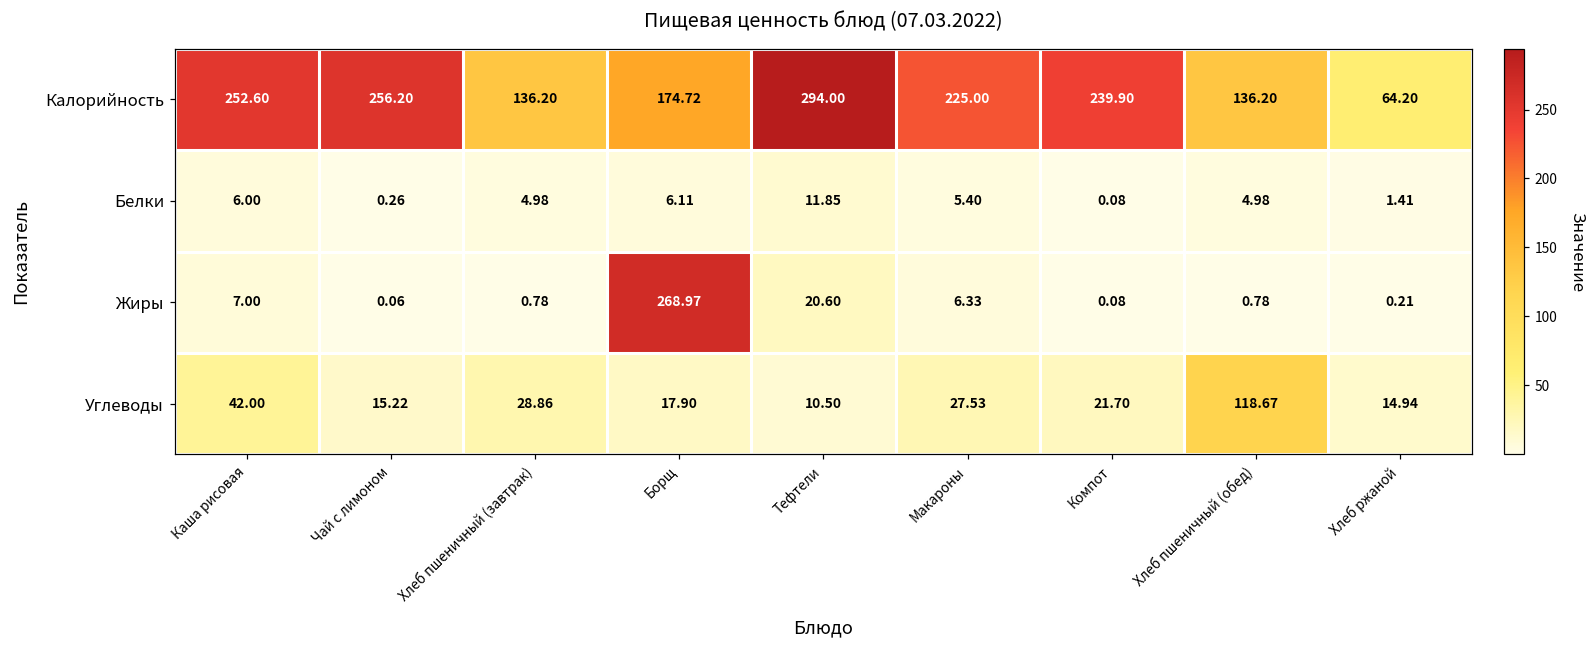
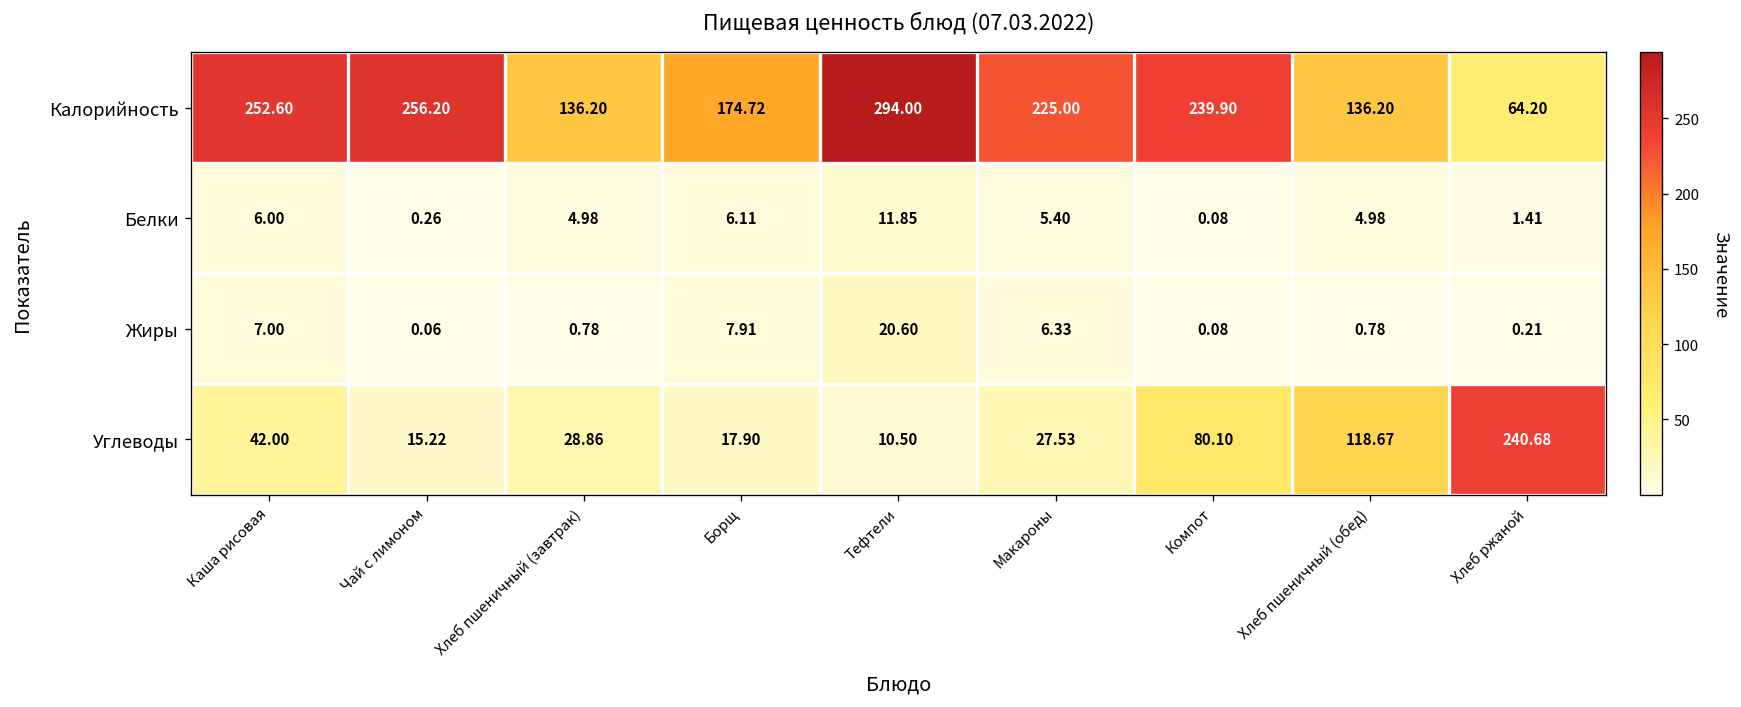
Жиры, Борщ: 268.97 -> 7.91
Углеводы, Компот: 21.70 -> 80.10
Углеводы, Хлеб ржаной: 14.94 -> 240.68
